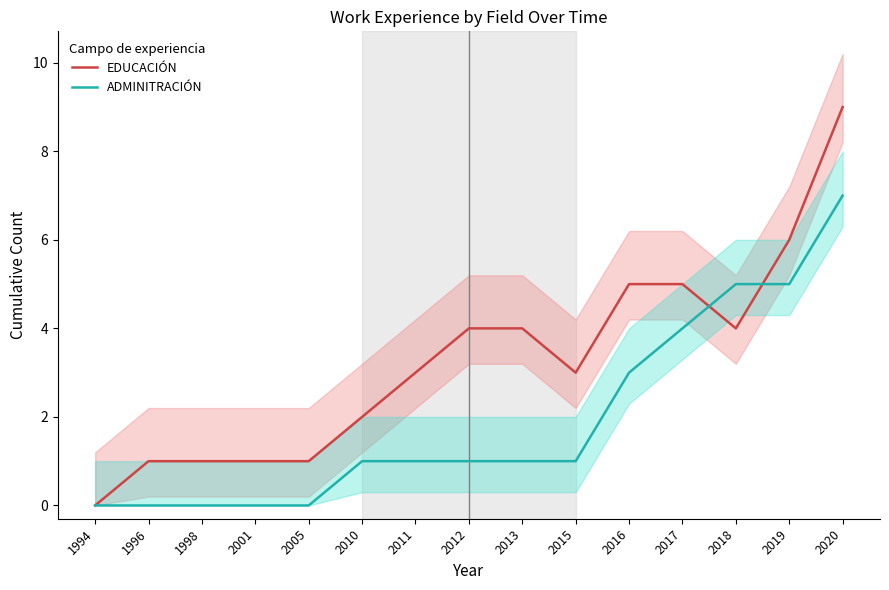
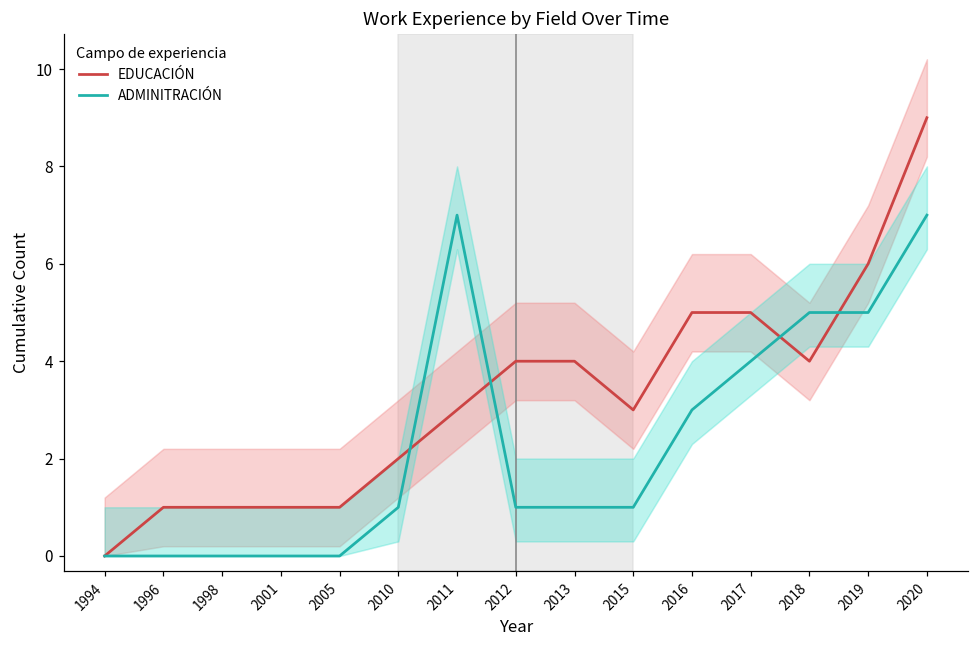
ADMINITRACIÓN, 2011: 1 -> 7
